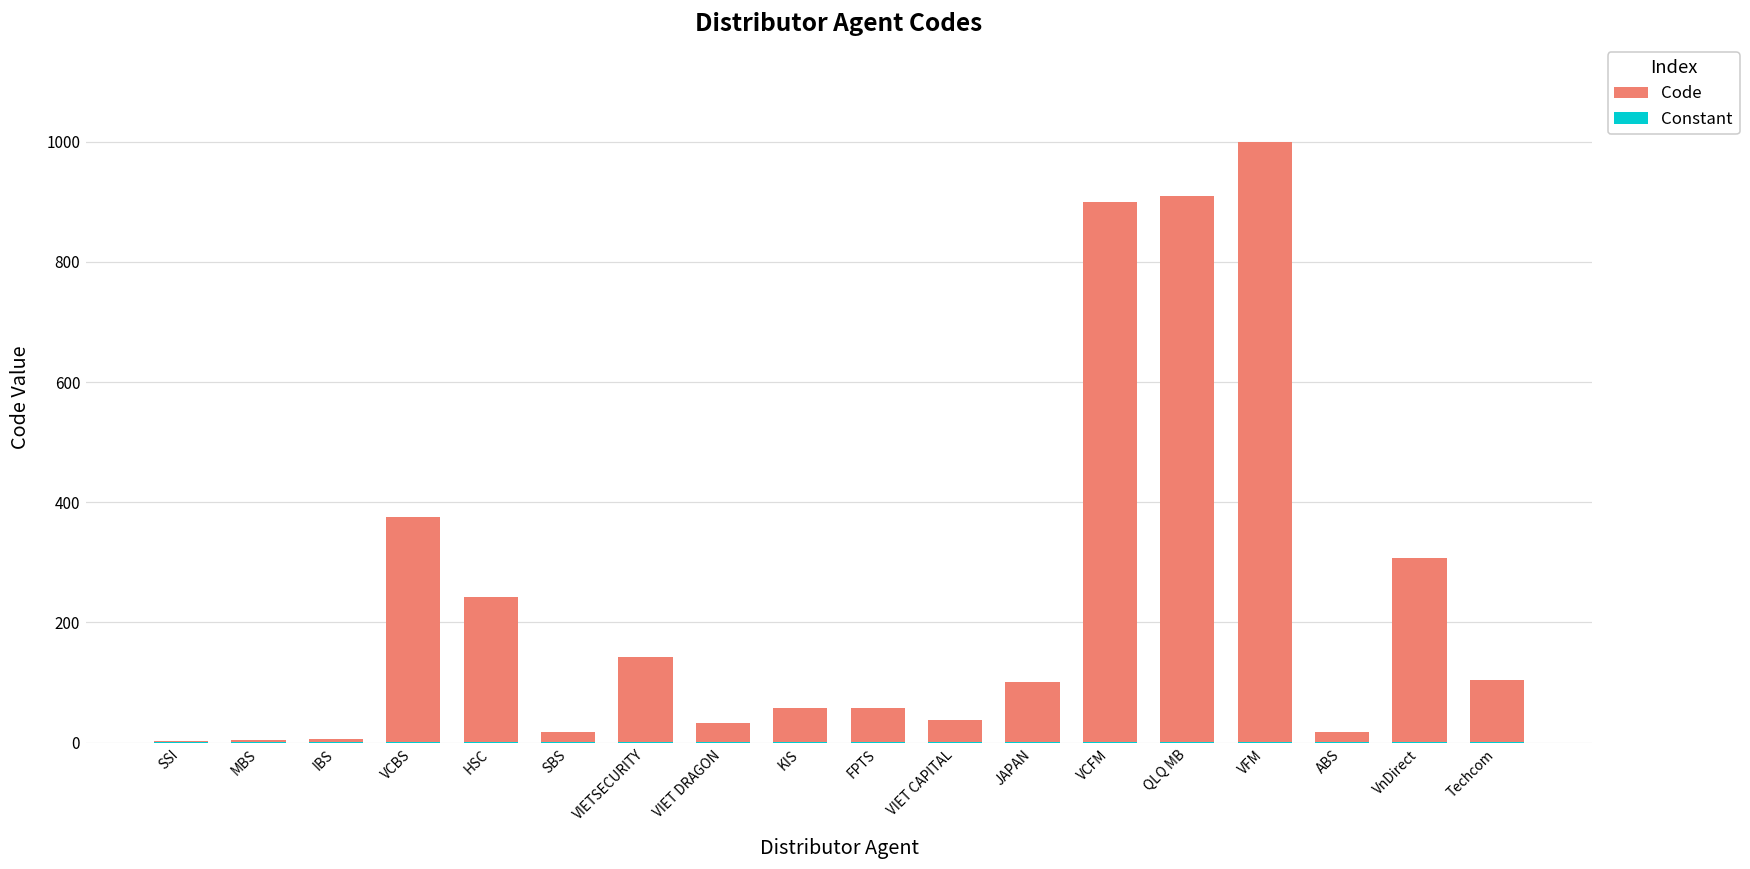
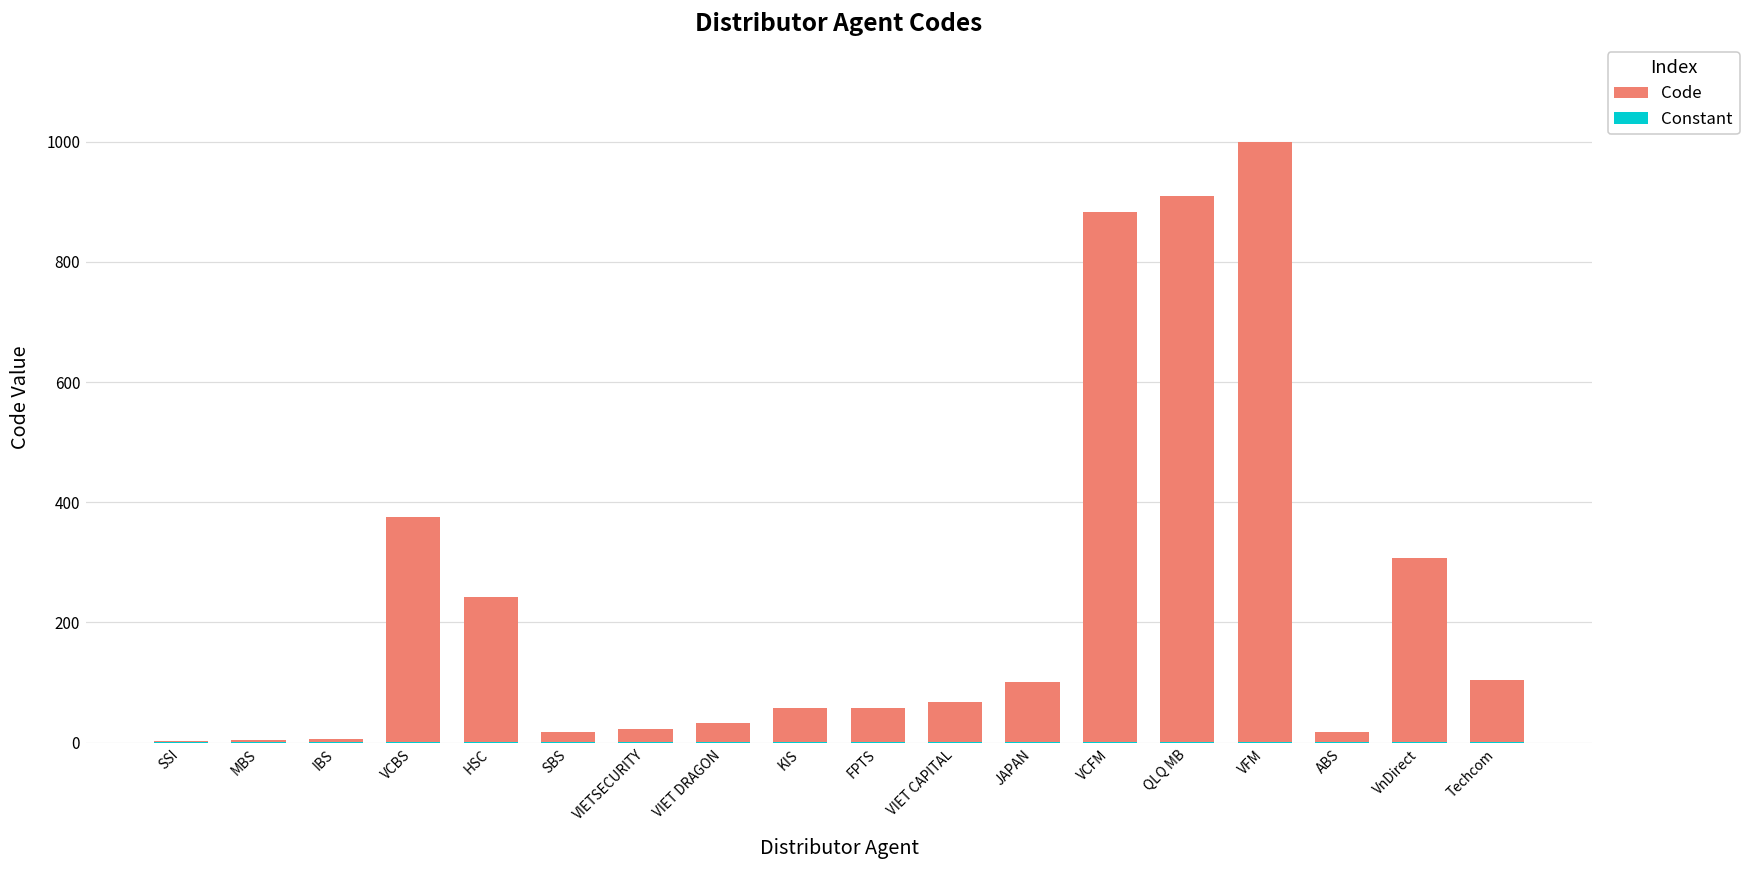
Code, VIETSECURITY: 140 -> 20
Code, VIET CAPITAL: 40 -> 70
Code, VCFM: 900 -> 880
